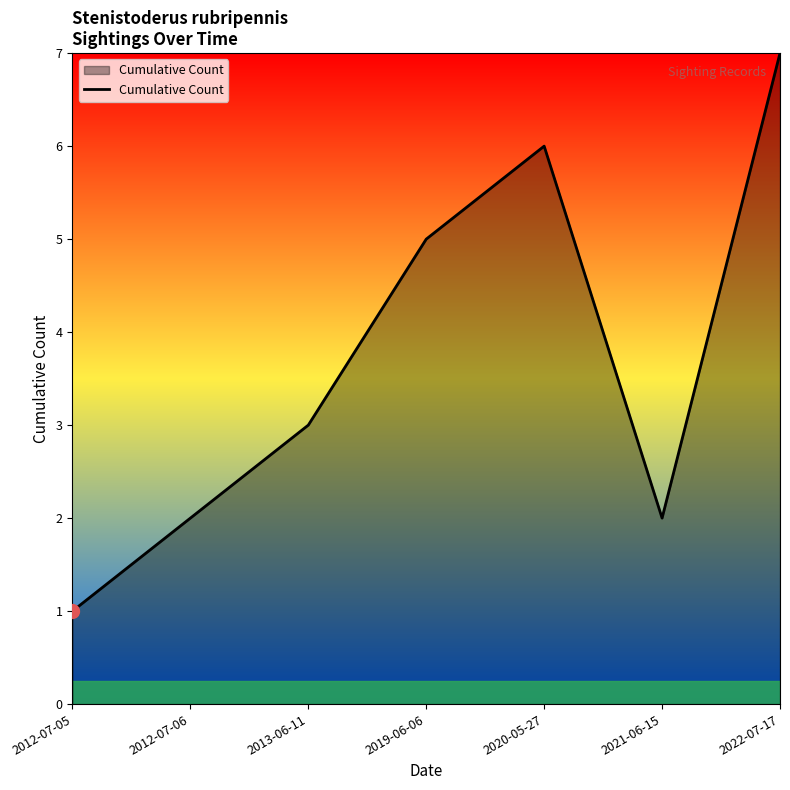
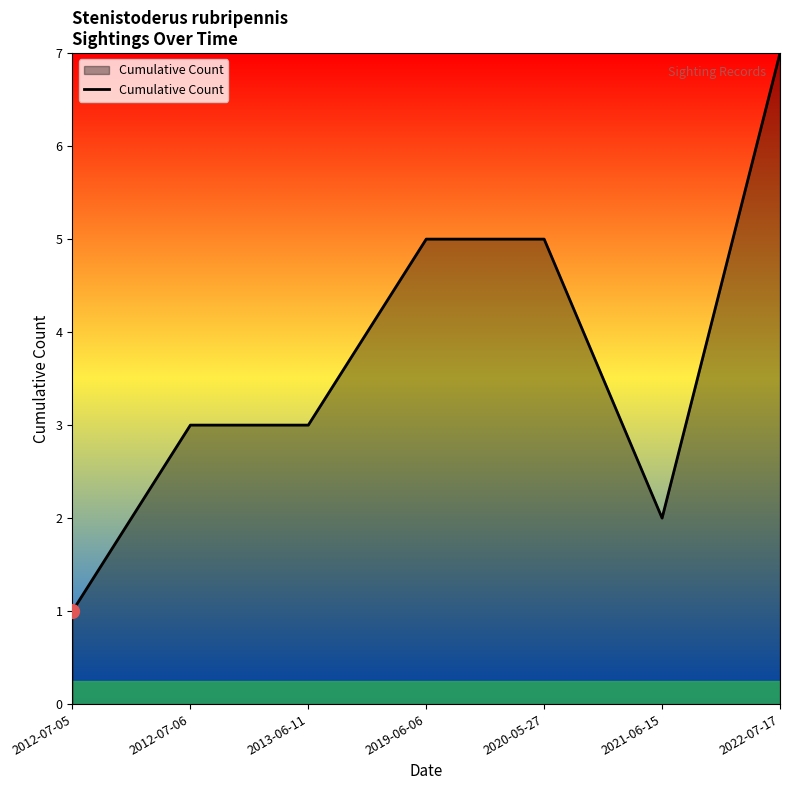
Cumulative Count, 2012-07-06: 2 -> 3
Cumulative Count, 2020-05-27: 6 -> 5
